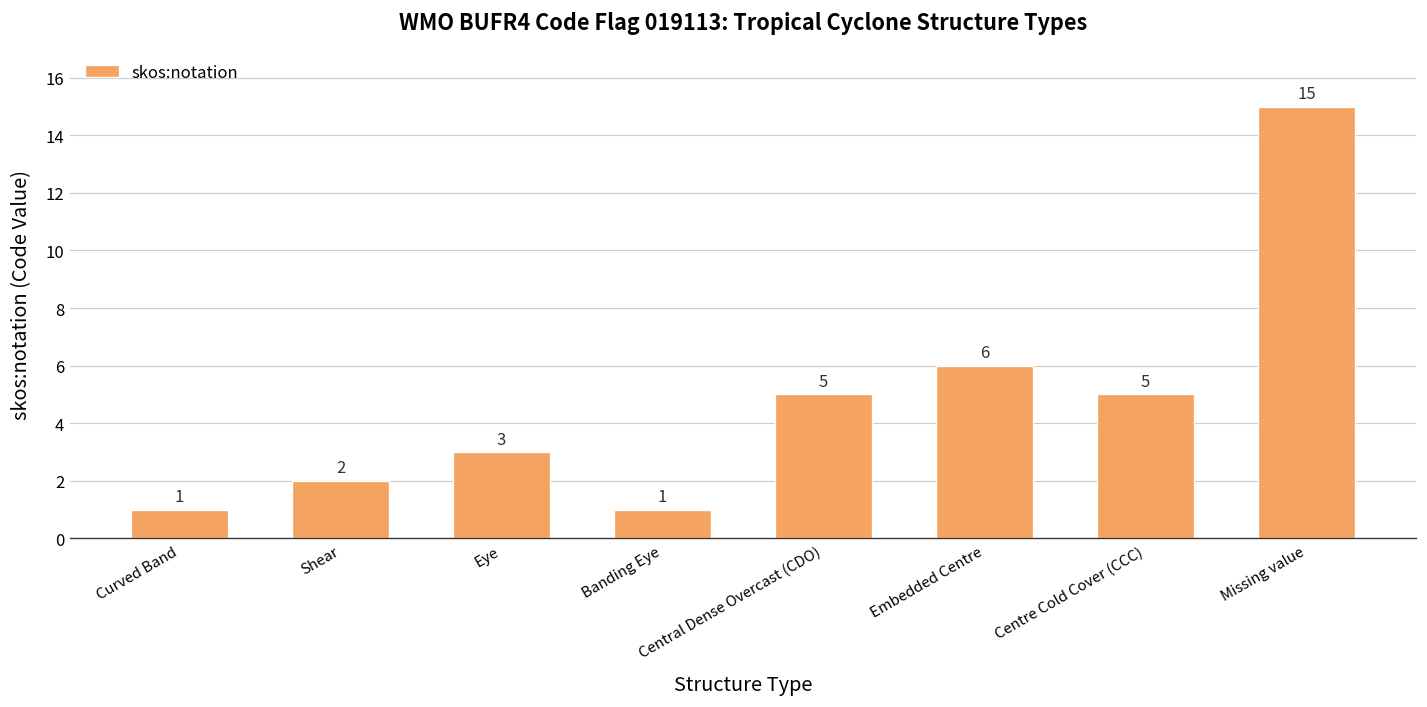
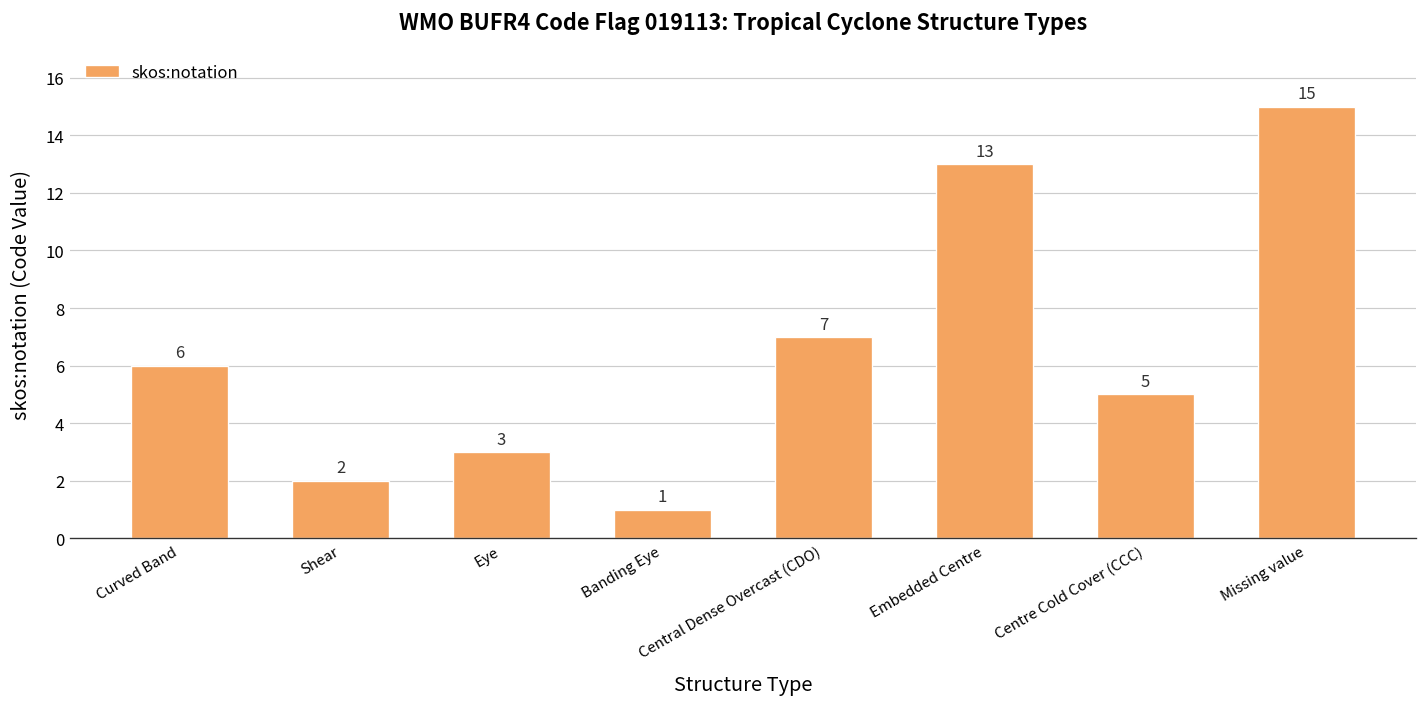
Curved Band: 1 -> 6
Central Dense Overcast (CDO): 5 -> 7
Embedded Centre: 6 -> 13
